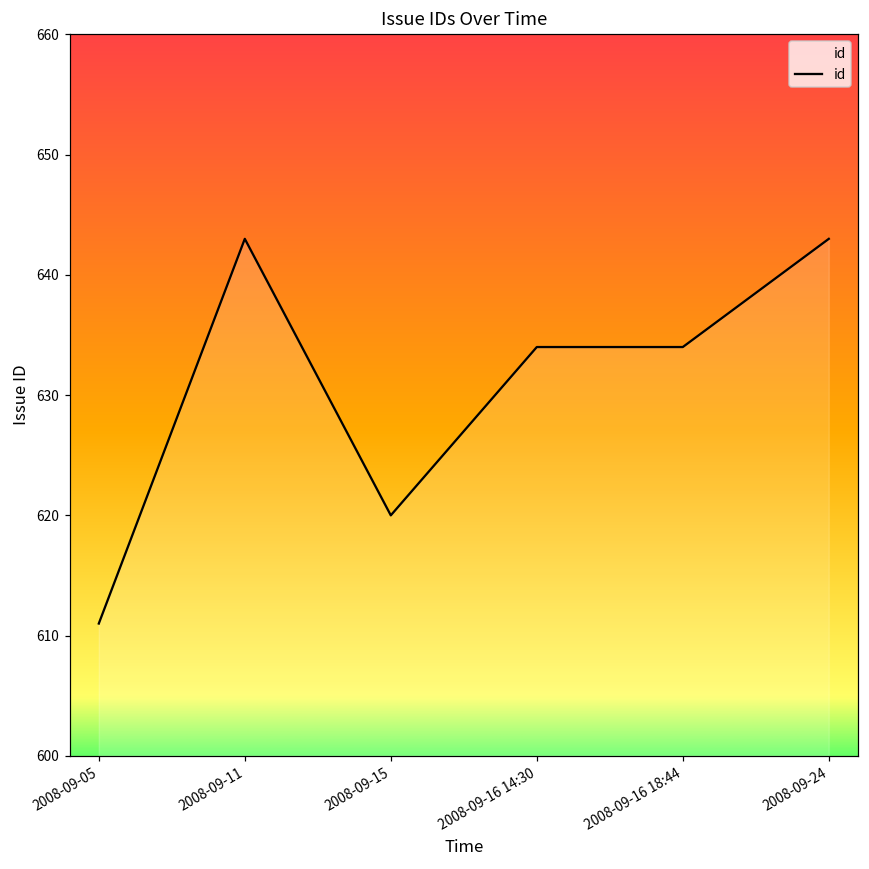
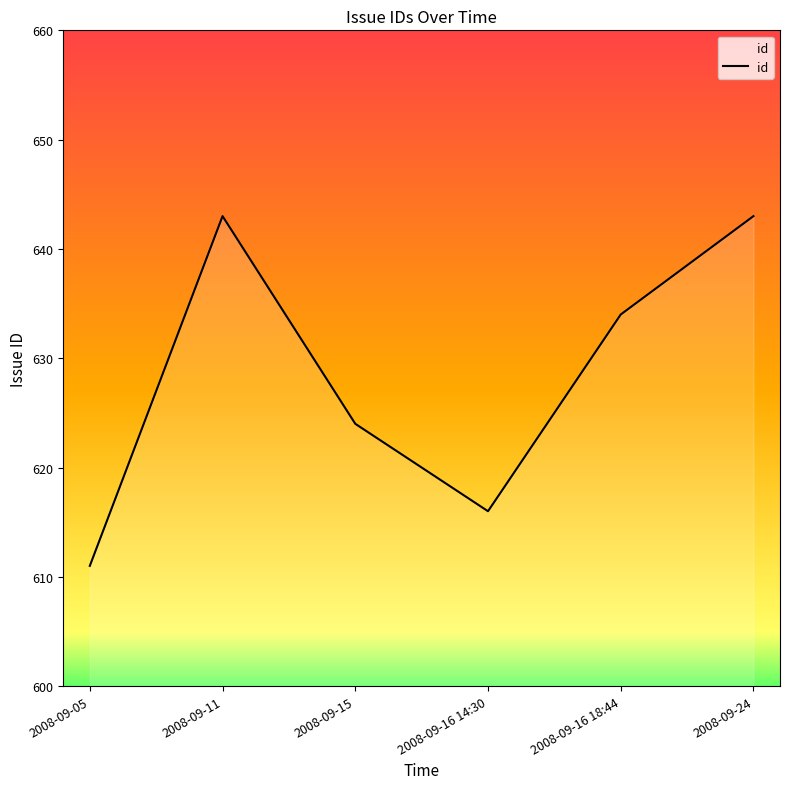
2008-09-15: 620 -> 624
2008-09-16 14:30: 634 -> 616
